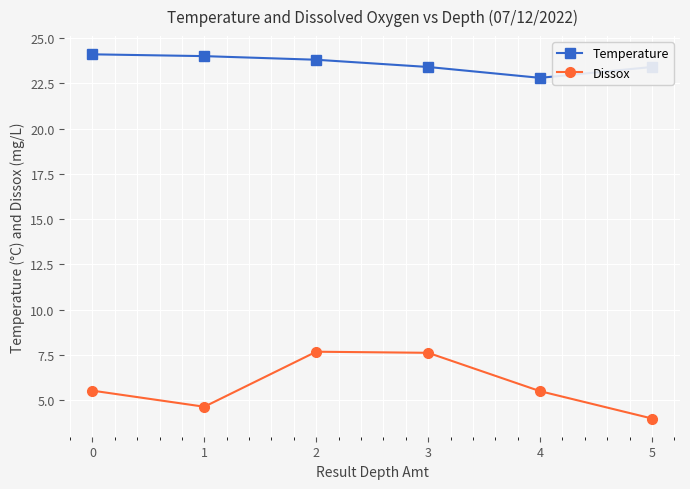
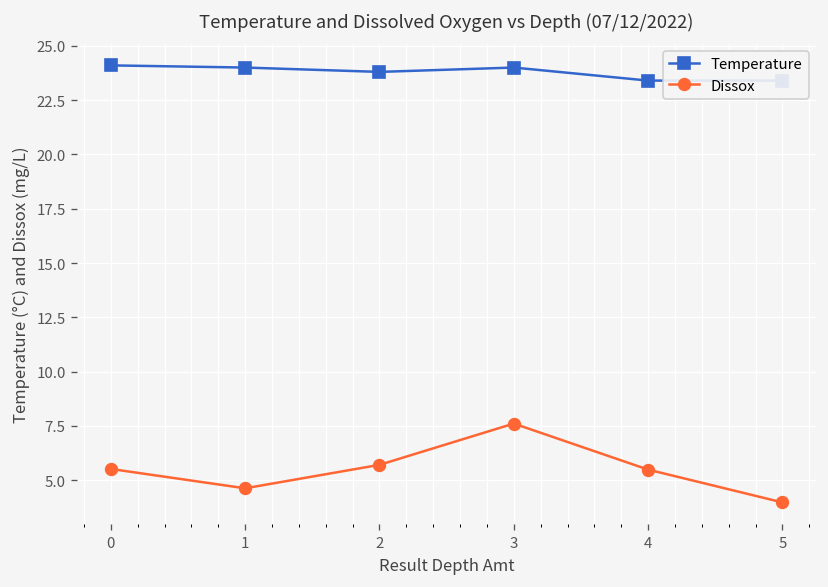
Dissox, 2: 7.7 -> 5.7
Temperature, 3: 23.4 -> 24.0
Temperature, 4: 22.8 -> 23.4
